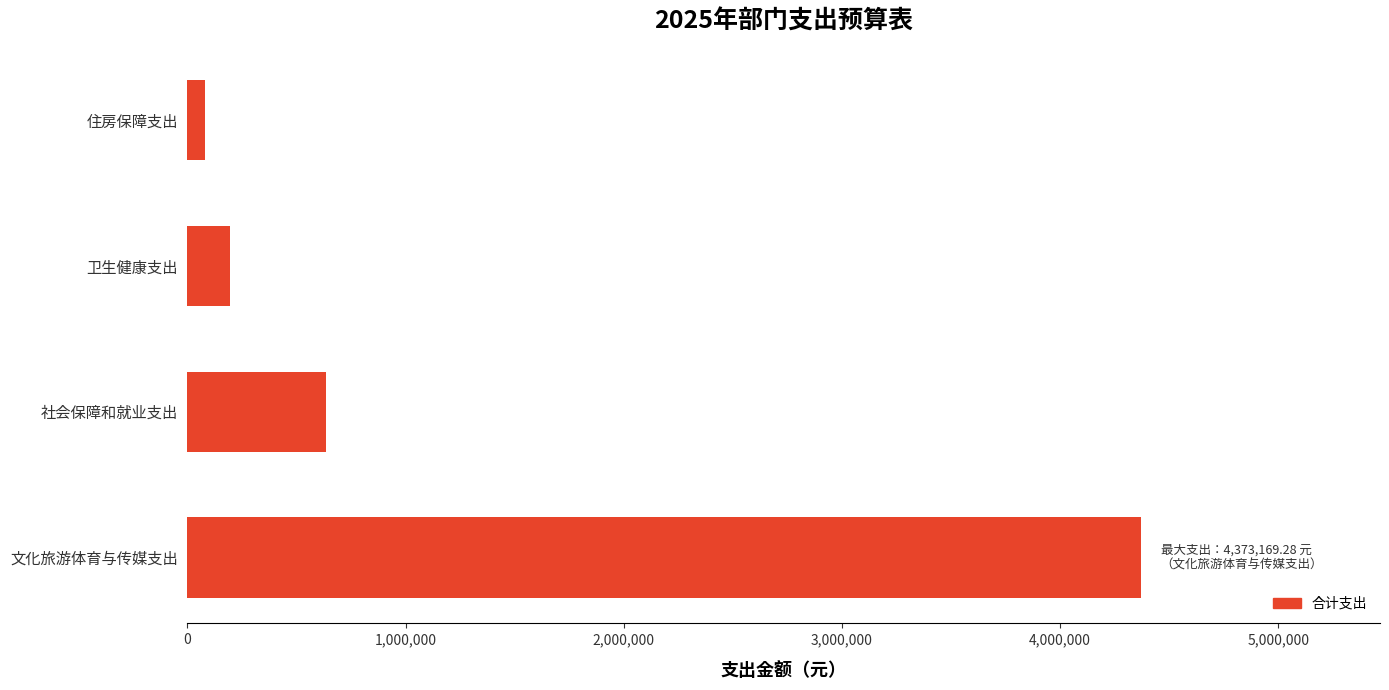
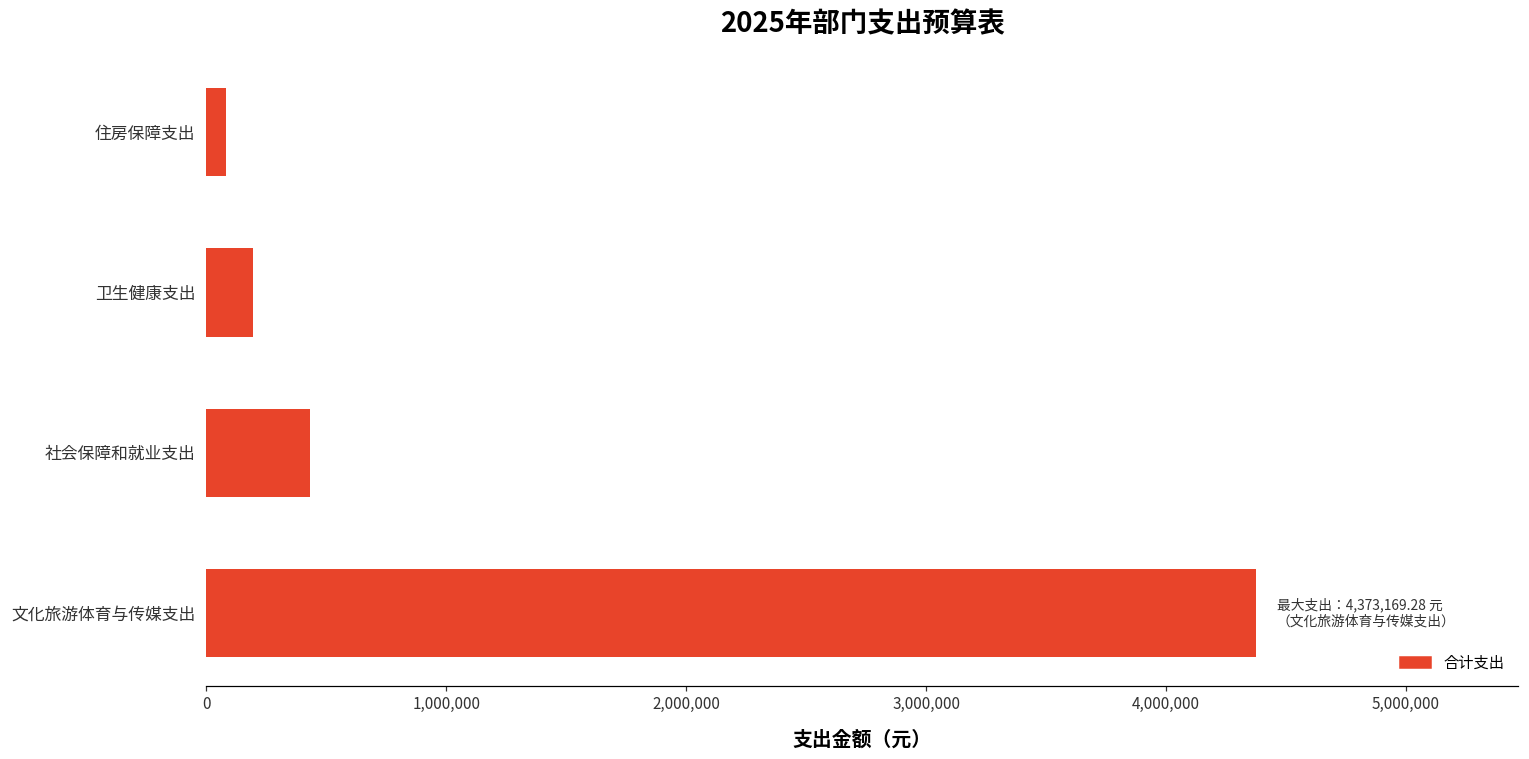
社会保障和就业支出: 640,000 -> 430,000
